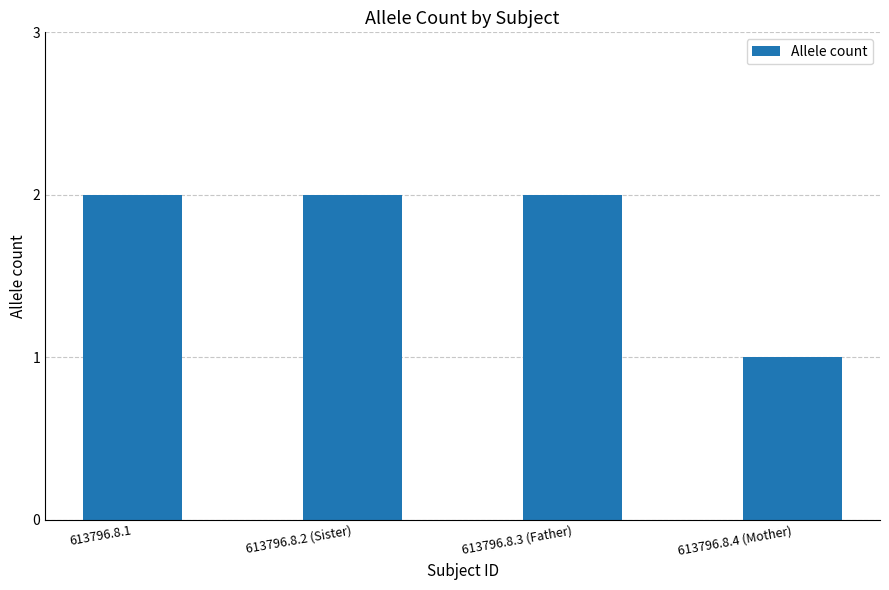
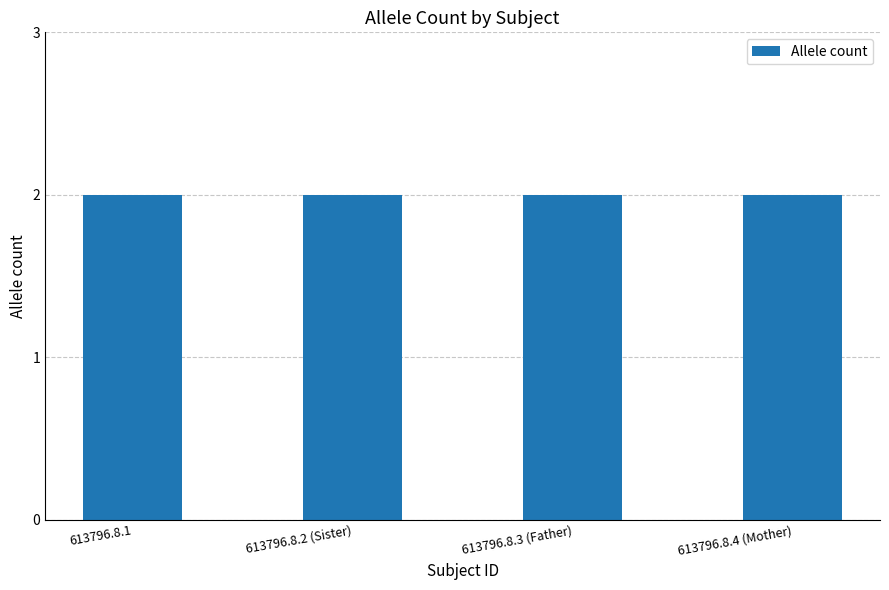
613796.8.4 (Mother): 1 -> 2
